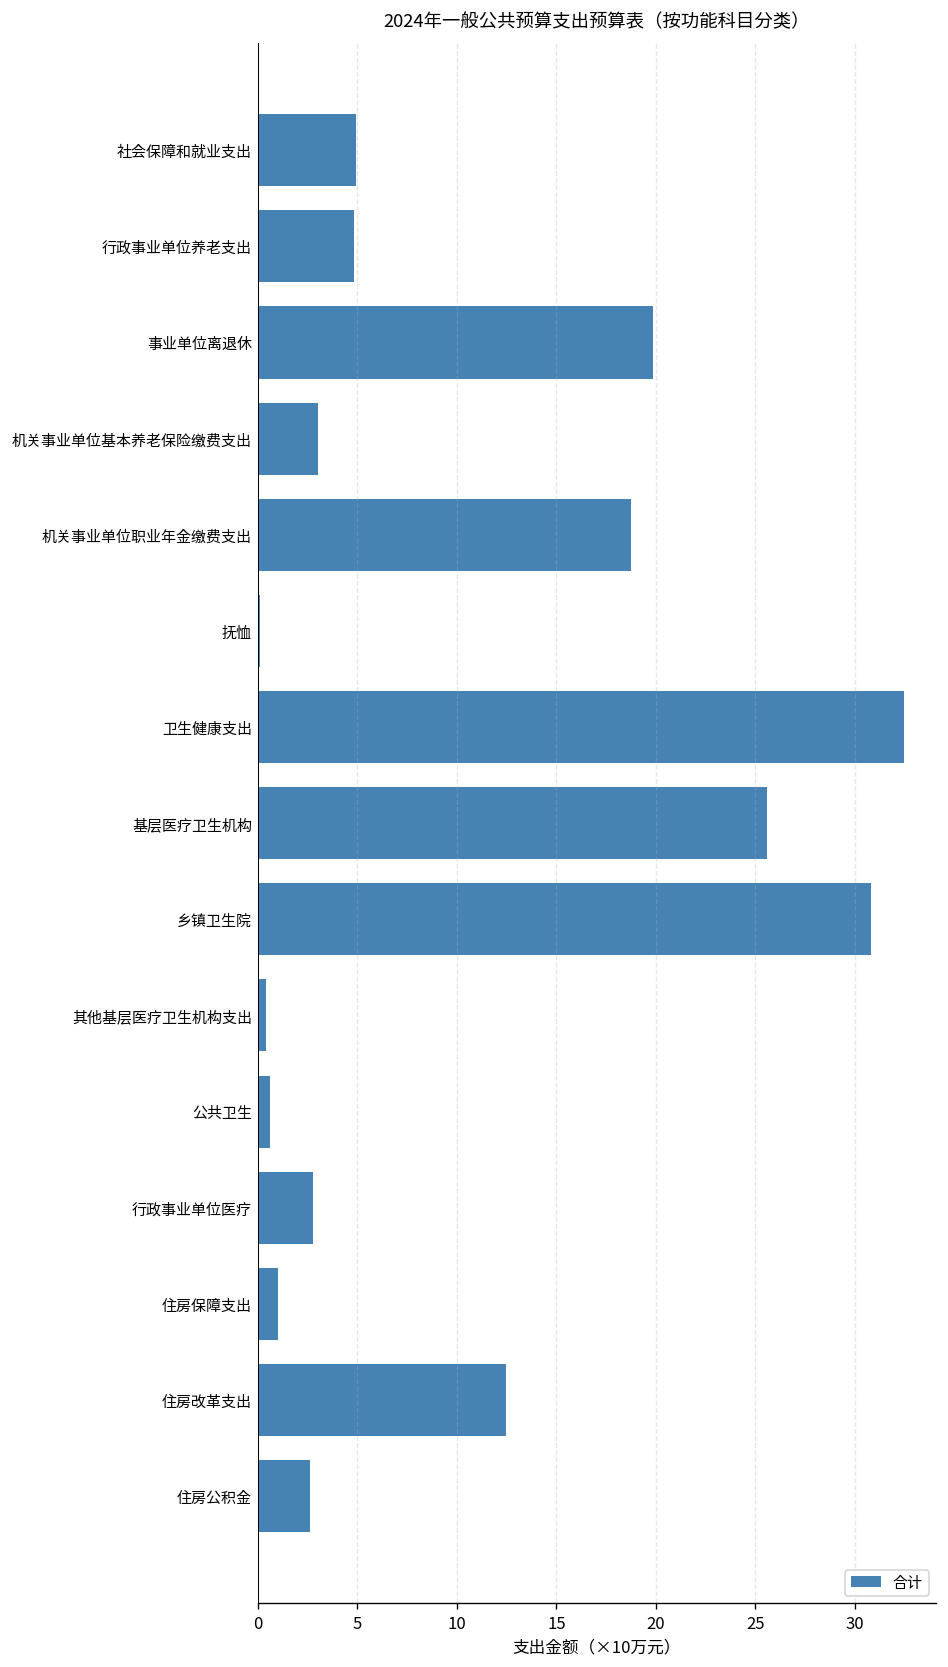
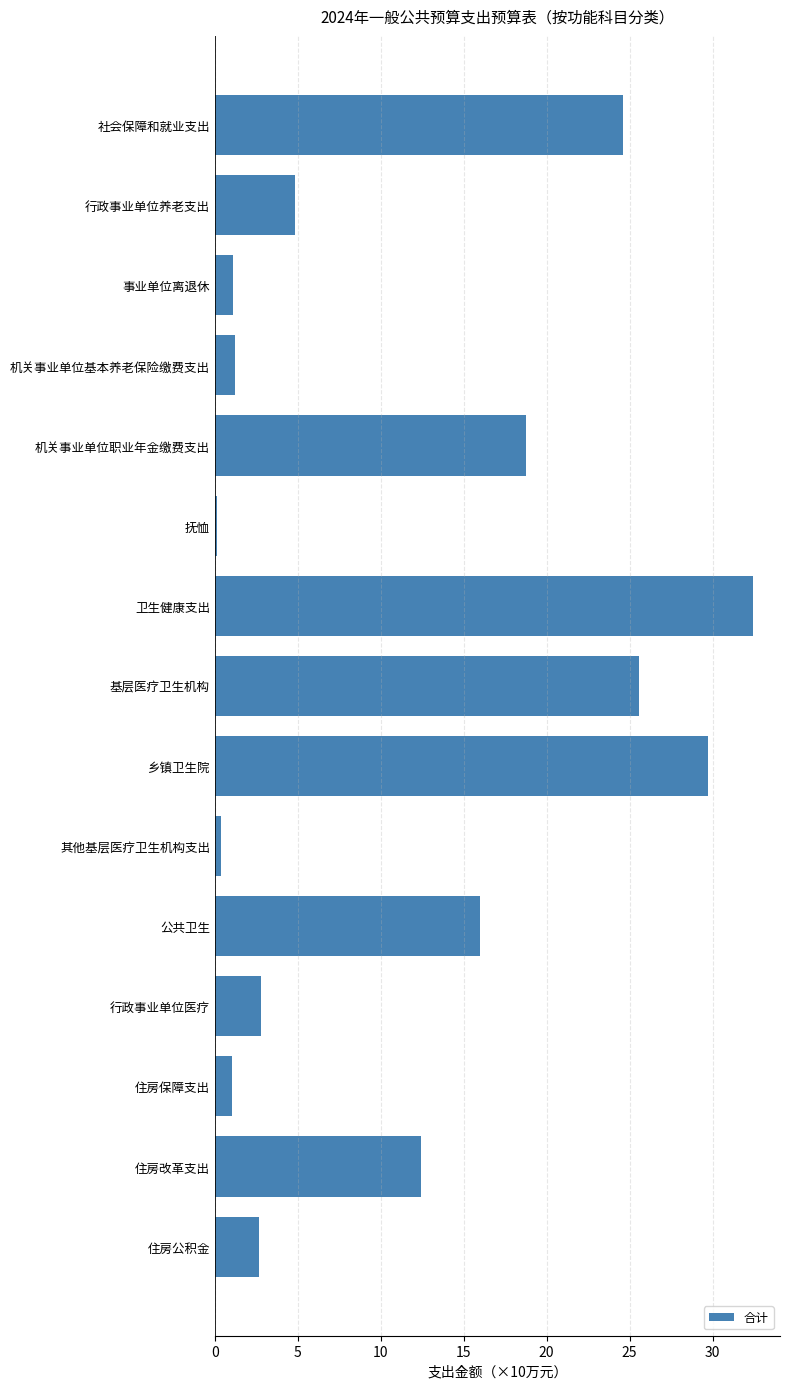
社会保障和就业支出: 4.9 -> 24.6
事业单位离退休: 19.9 -> 1.1
机关事业单位基本养老保险缴费支出: 3.0 -> 1.2
乡镇卫生院: 30.8 -> 29.8
公共卫生: 0.6 -> 16.0
